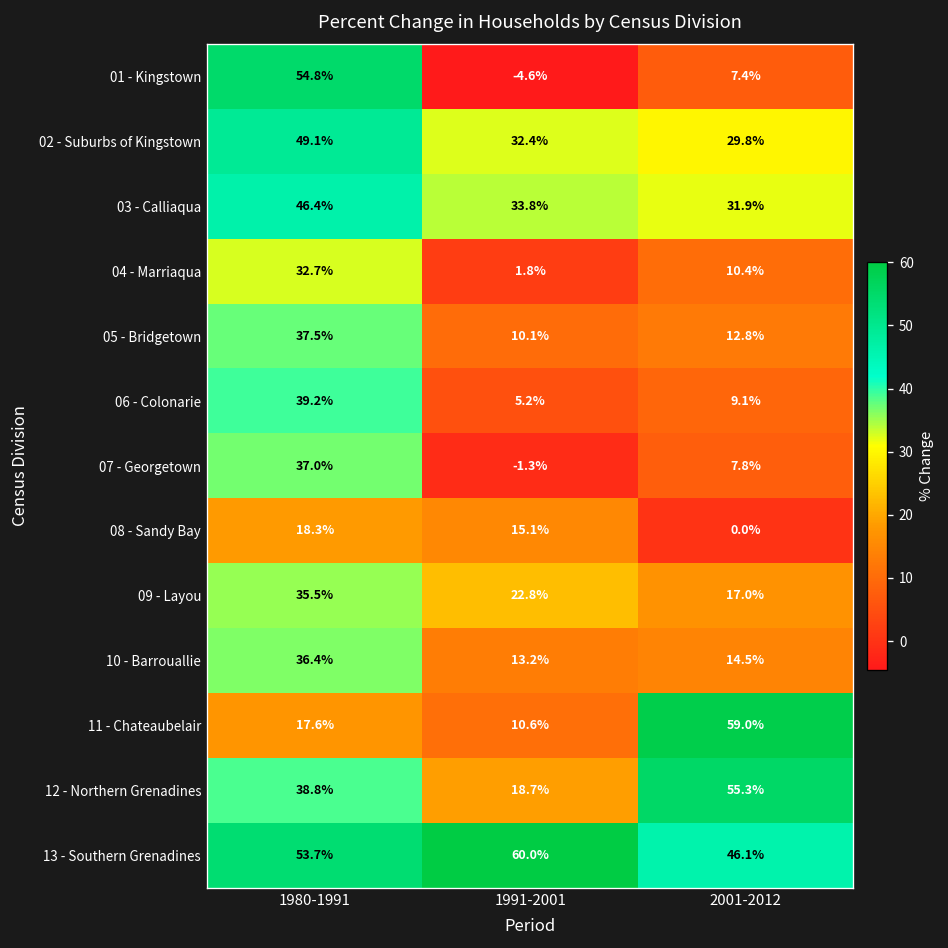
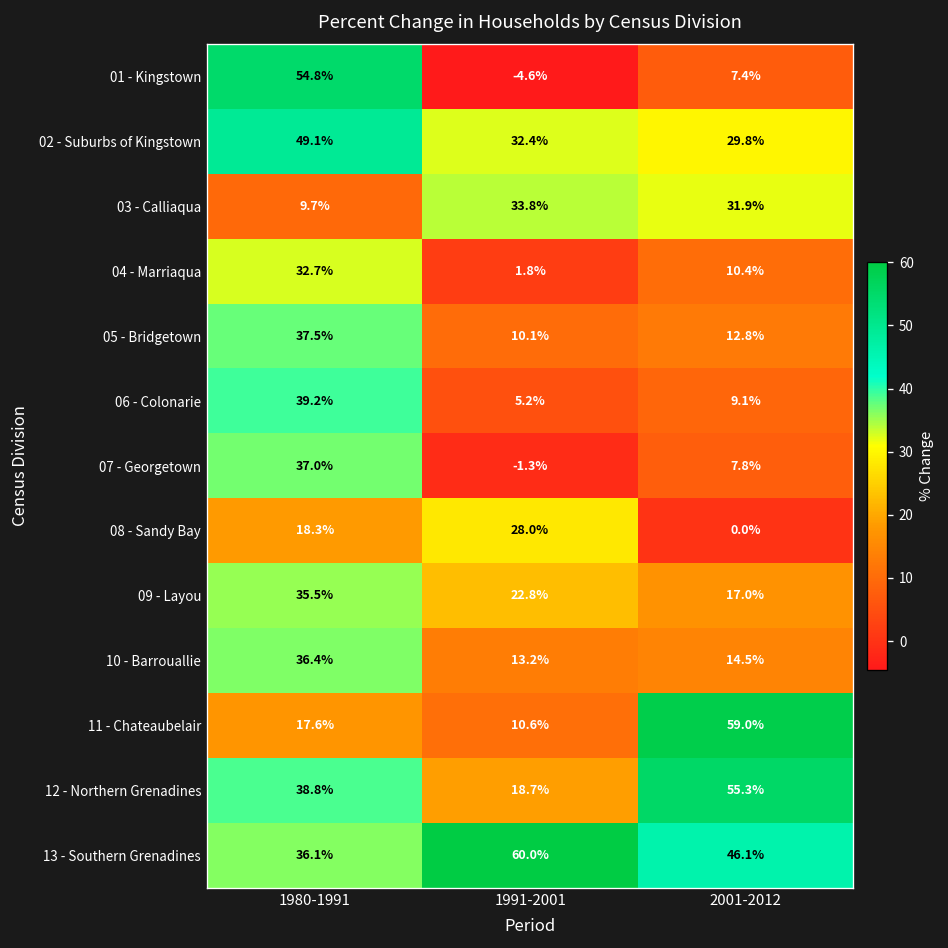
03 - Calliaqua, 1980-1991: 46.4% -> 9.7%
08 - Sandy Bay, 1991-2001: 15.1% -> 28.0%
13 - Southern Grenadines, 1980-1991: 53.7% -> 36.1%
